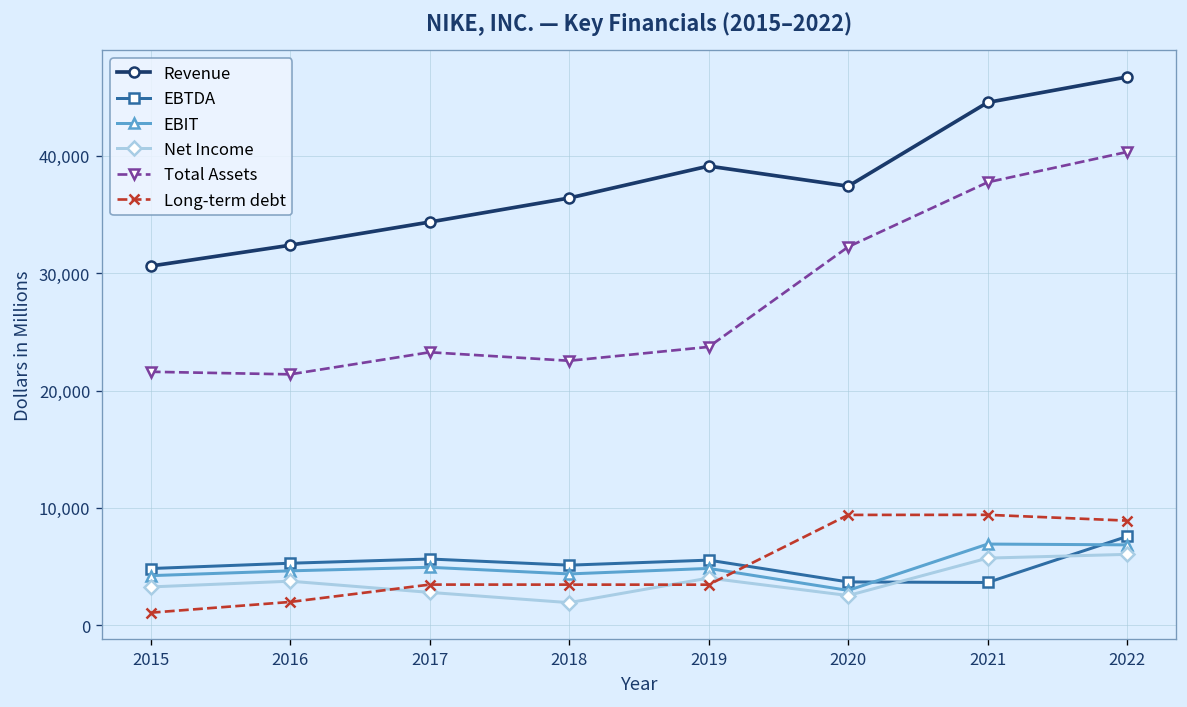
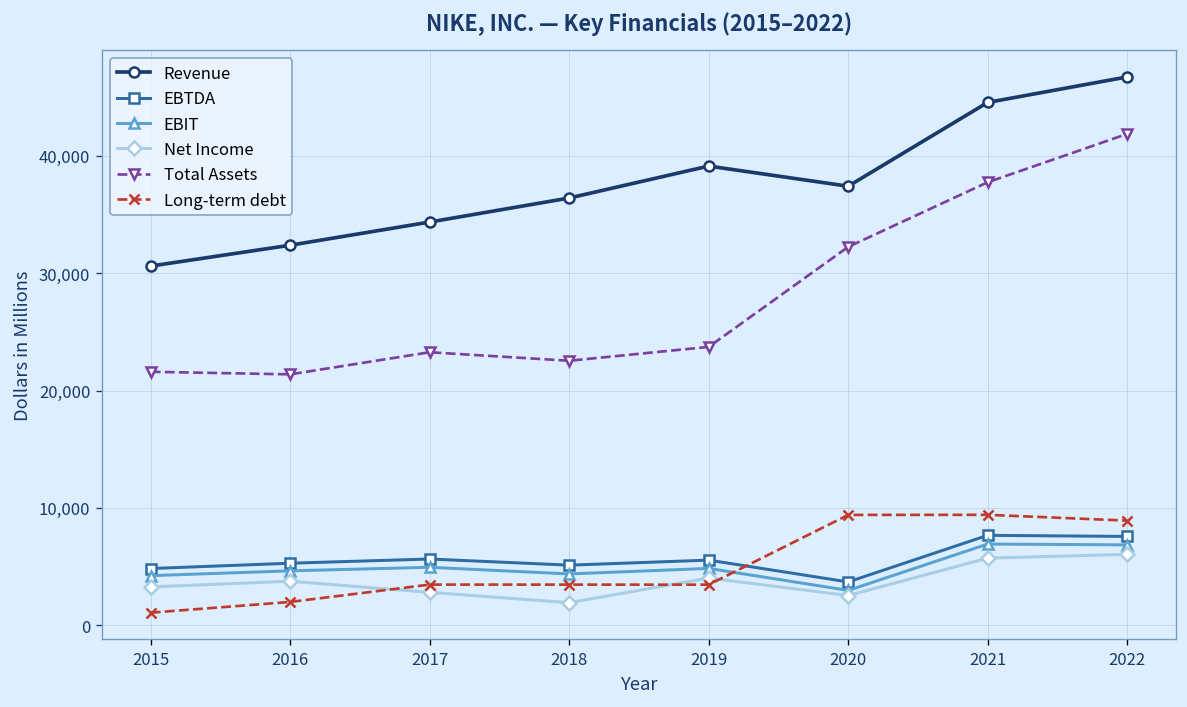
EBTDA, 2021: 4,000 -> 8,000
Total Assets, 2022: 40,000 -> 42,000
